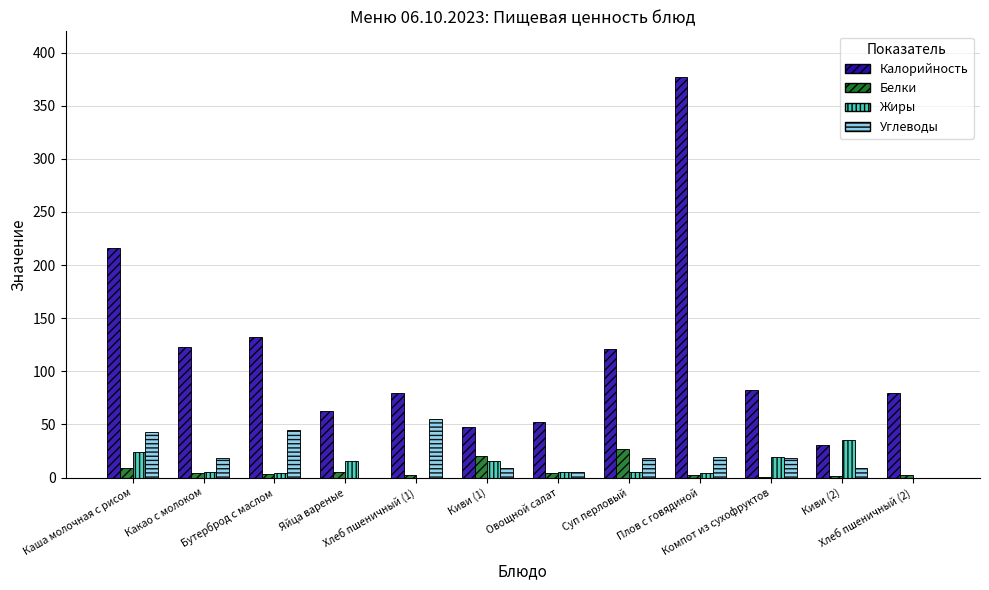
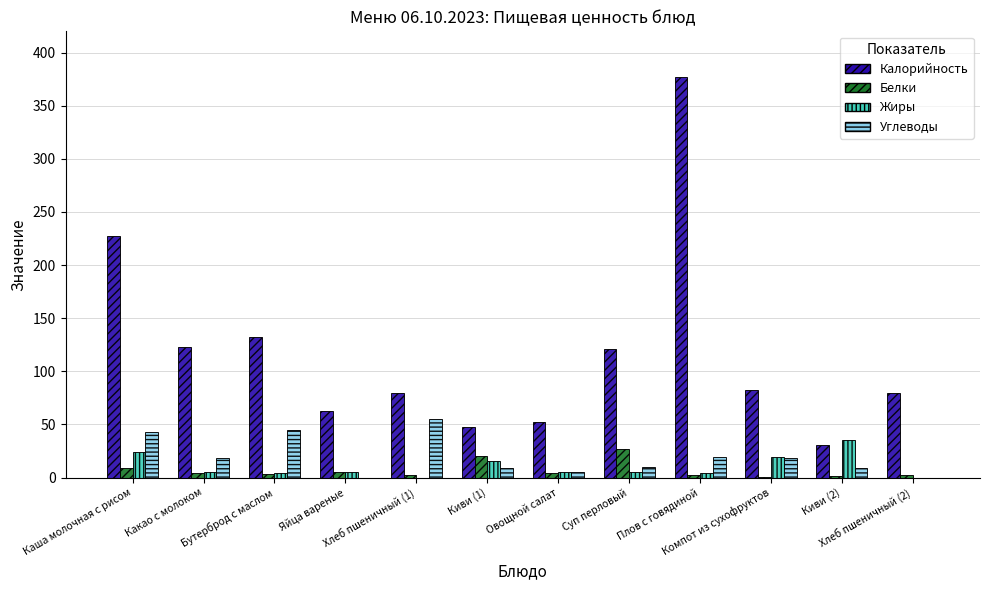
Калорийность, Каша молочная с рисом: 216 -> 227
Жиры, Яйца вареные: 16 -> 5
Углеводы, Суп перловый: 18 -> 10
